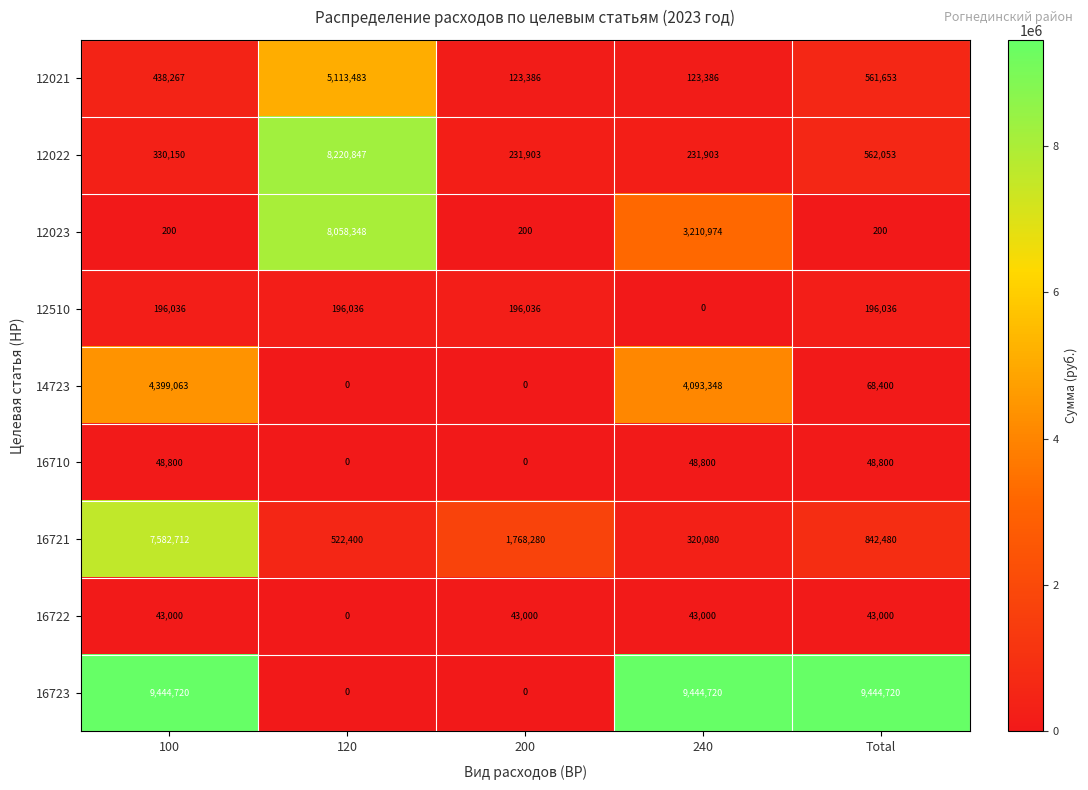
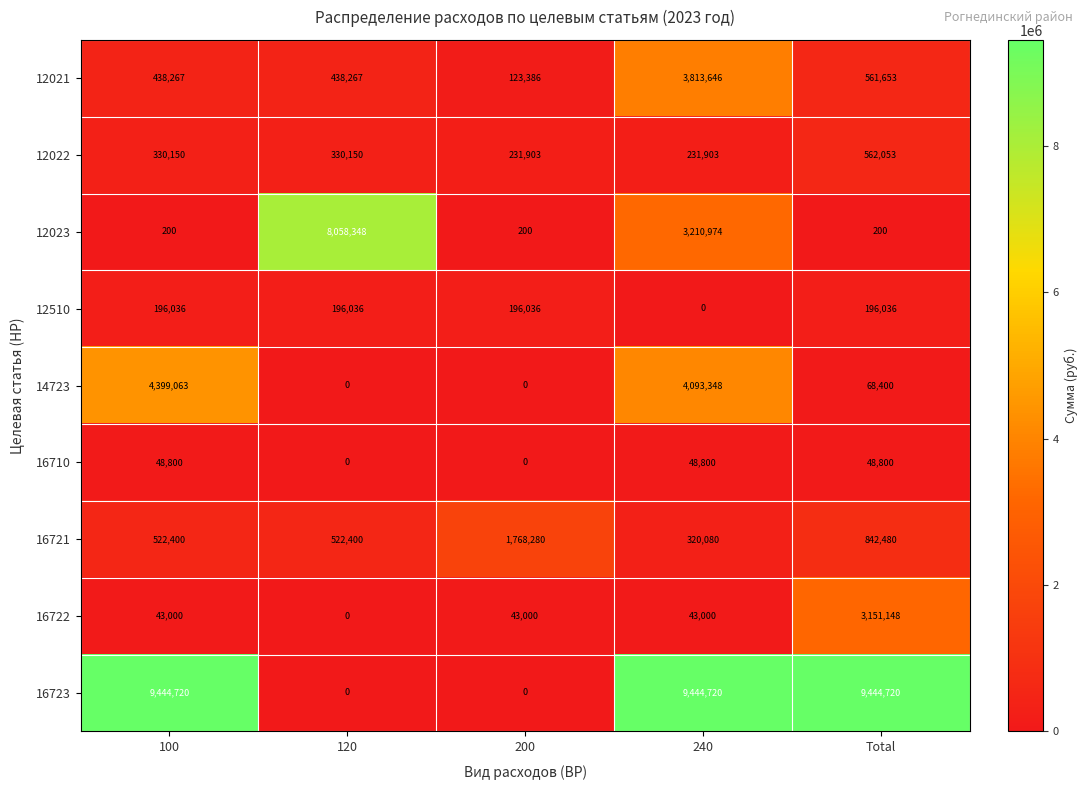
12021, 120: 5,113,483 -> 438,267
12021, 240: 123,386 -> 3,813,646
12022, 120: 8,220,847 -> 330,150
16721, 100: 7,582,712 -> 522,400
16722, Total: 43,000 -> 3,151,148
